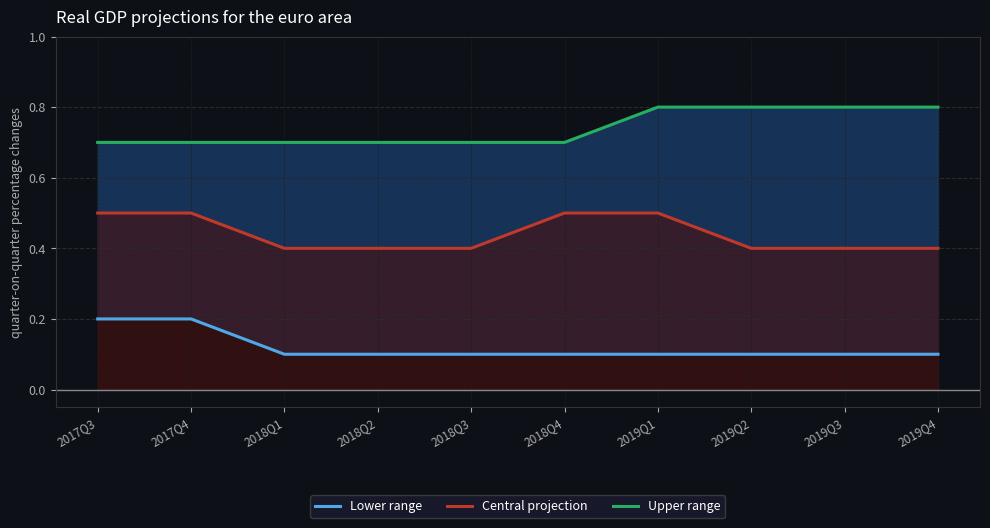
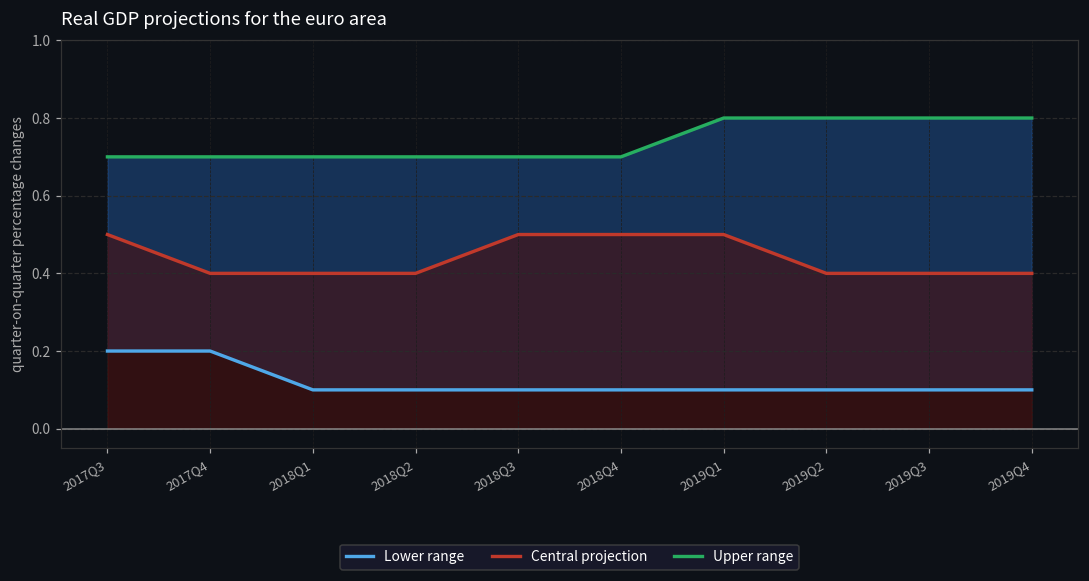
Central projection, 2017Q4: 0.5 -> 0.4
Central projection, 2018Q3: 0.4 -> 0.5
